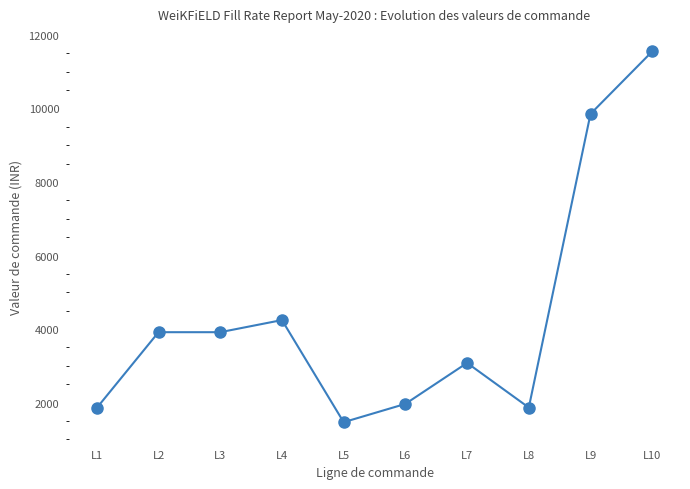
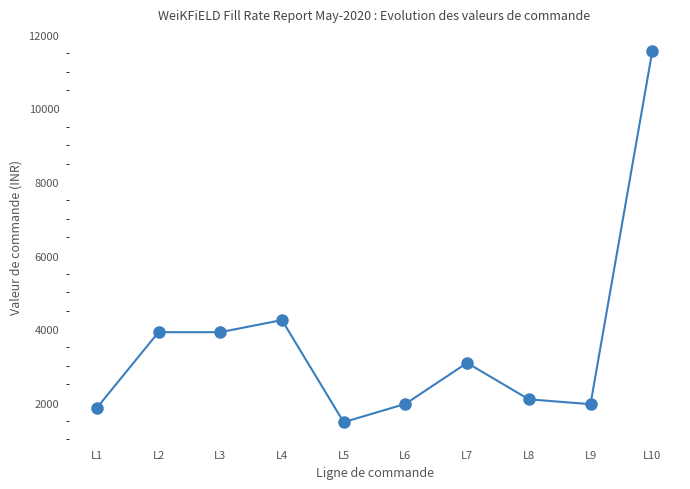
L8: 1900 -> 2100
L9: 9900 -> 2000
